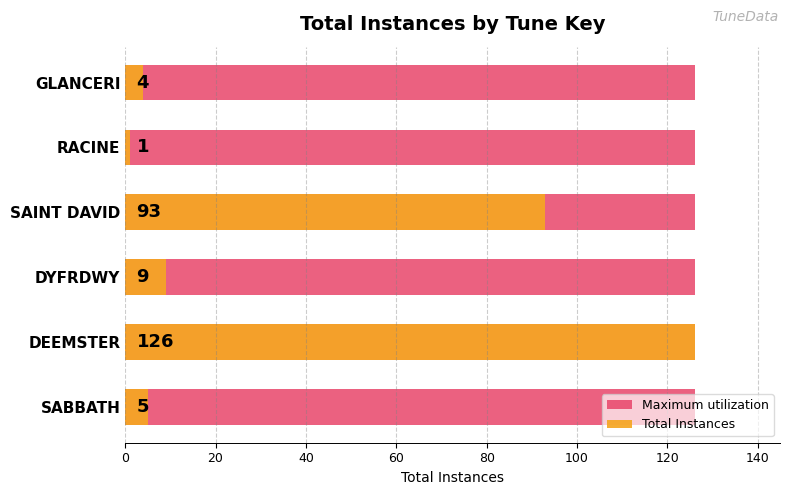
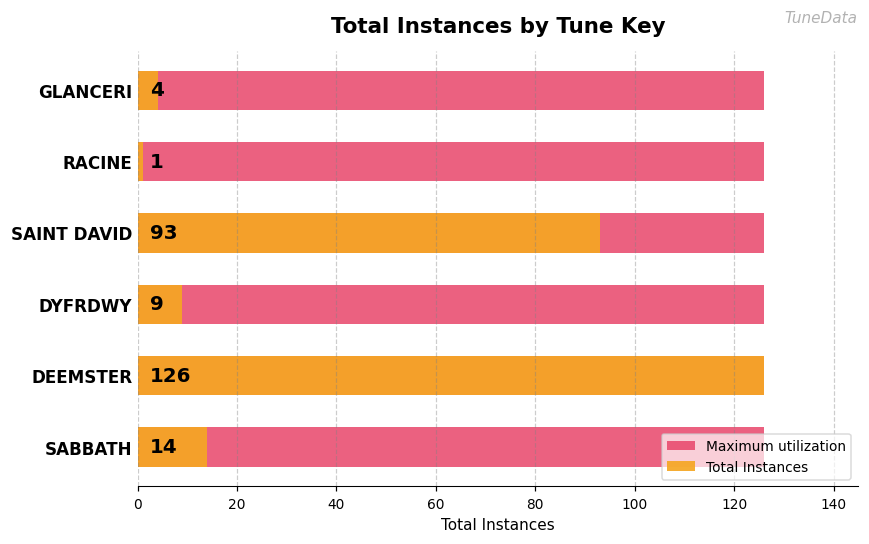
Total Instances, SABBATH: 5 -> 14
